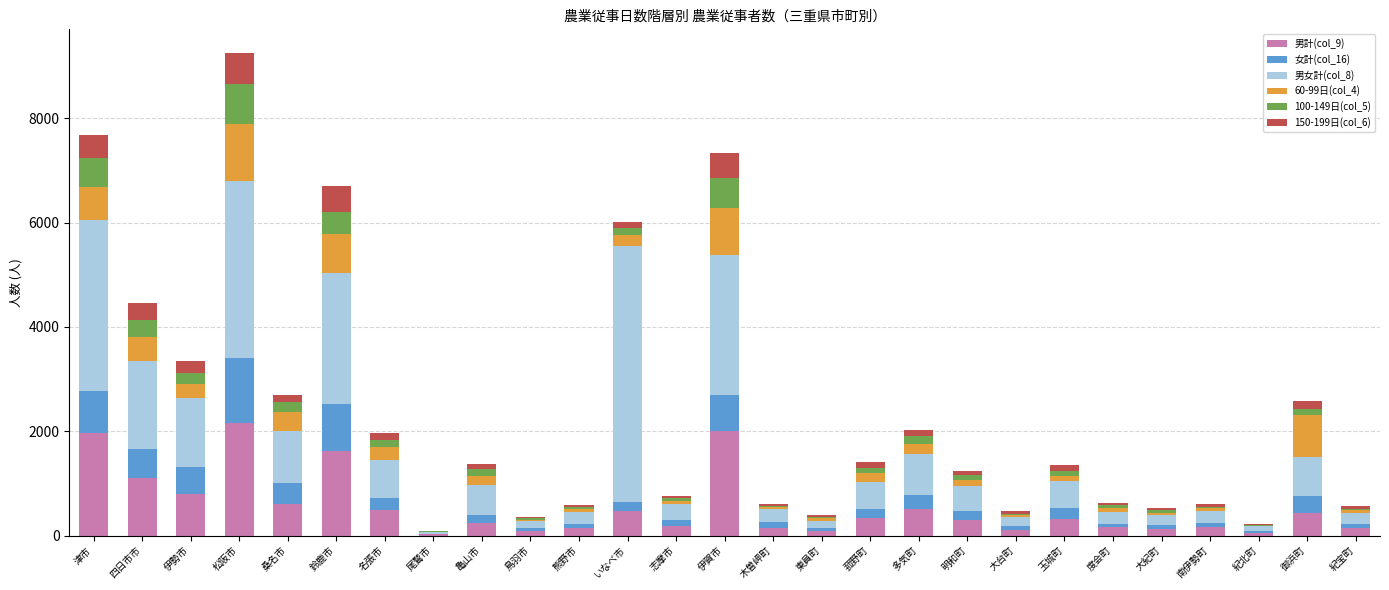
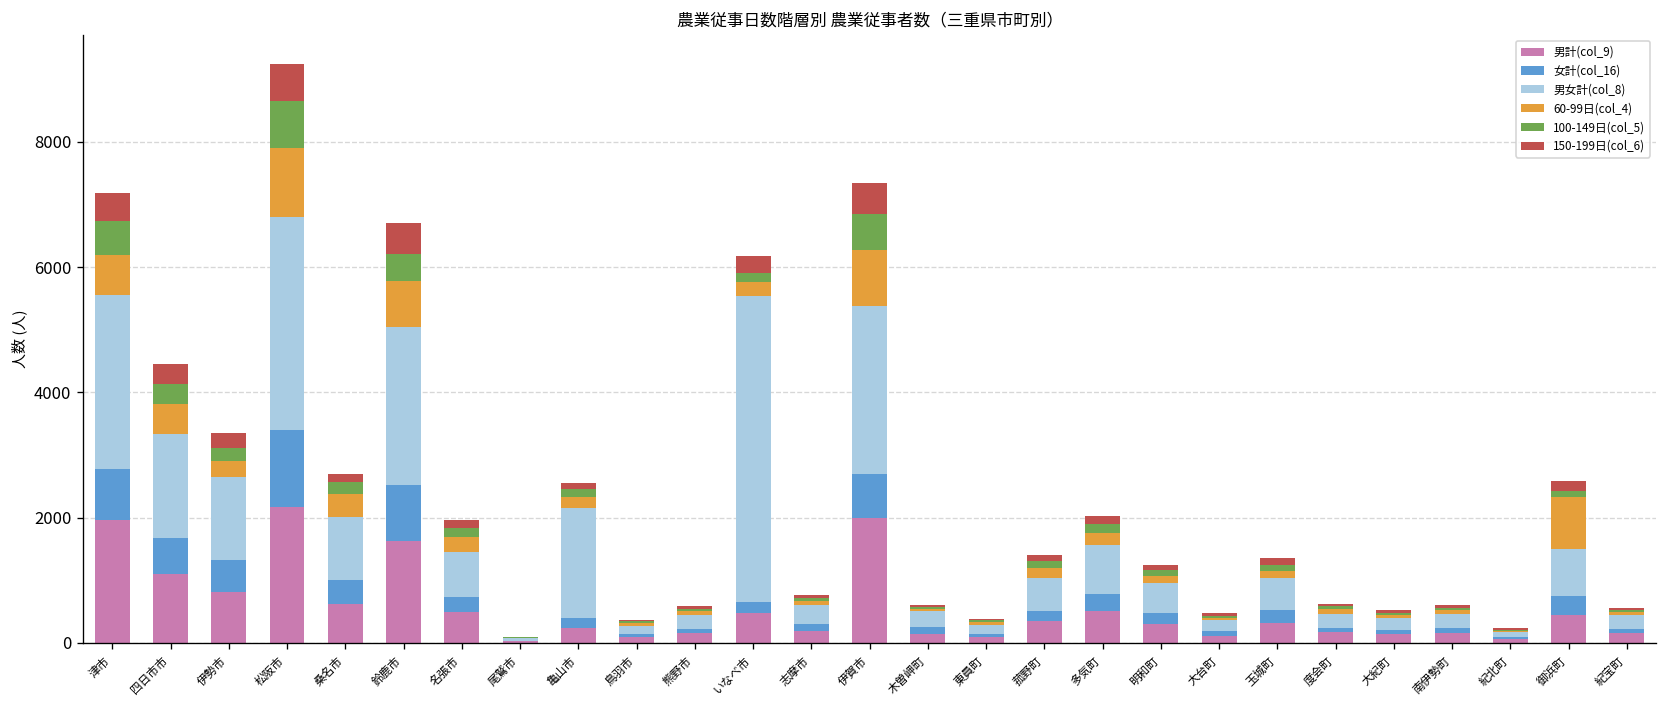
男女計(col_8), 津市: 3300 -> 2800
男女計(col_8), 亀山市: 600 -> 1700
150-199日(col_6), いなべ市: 100 -> 300
